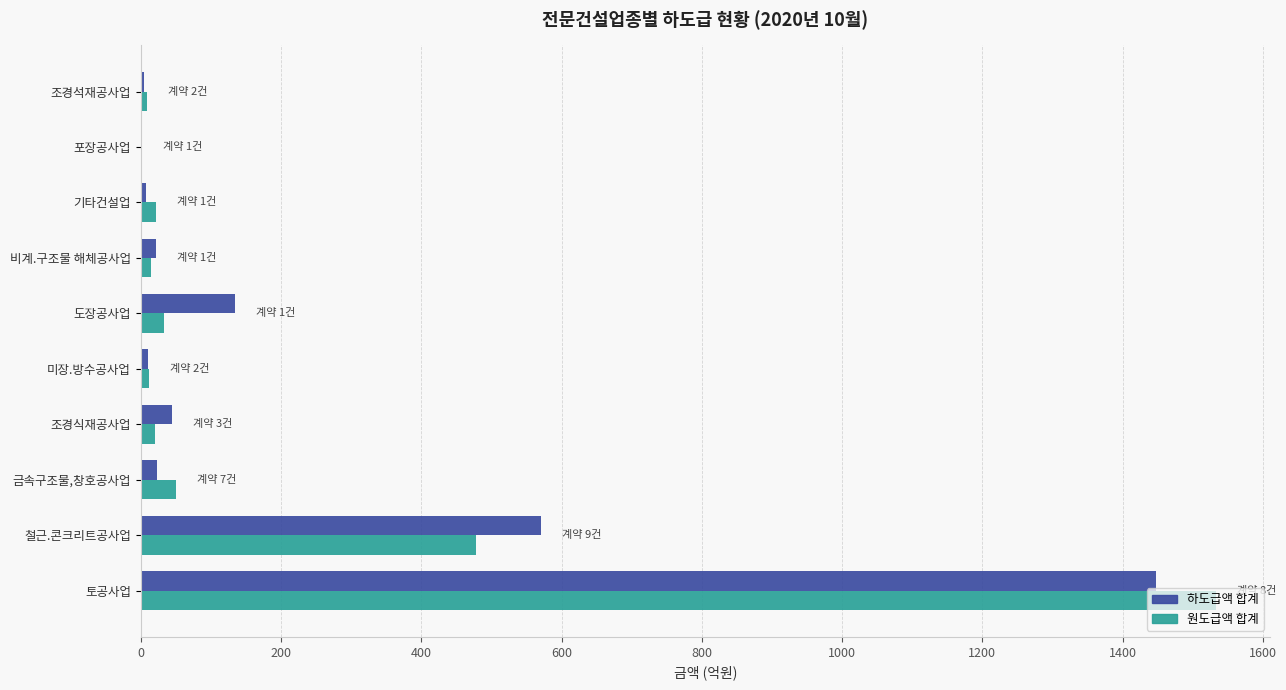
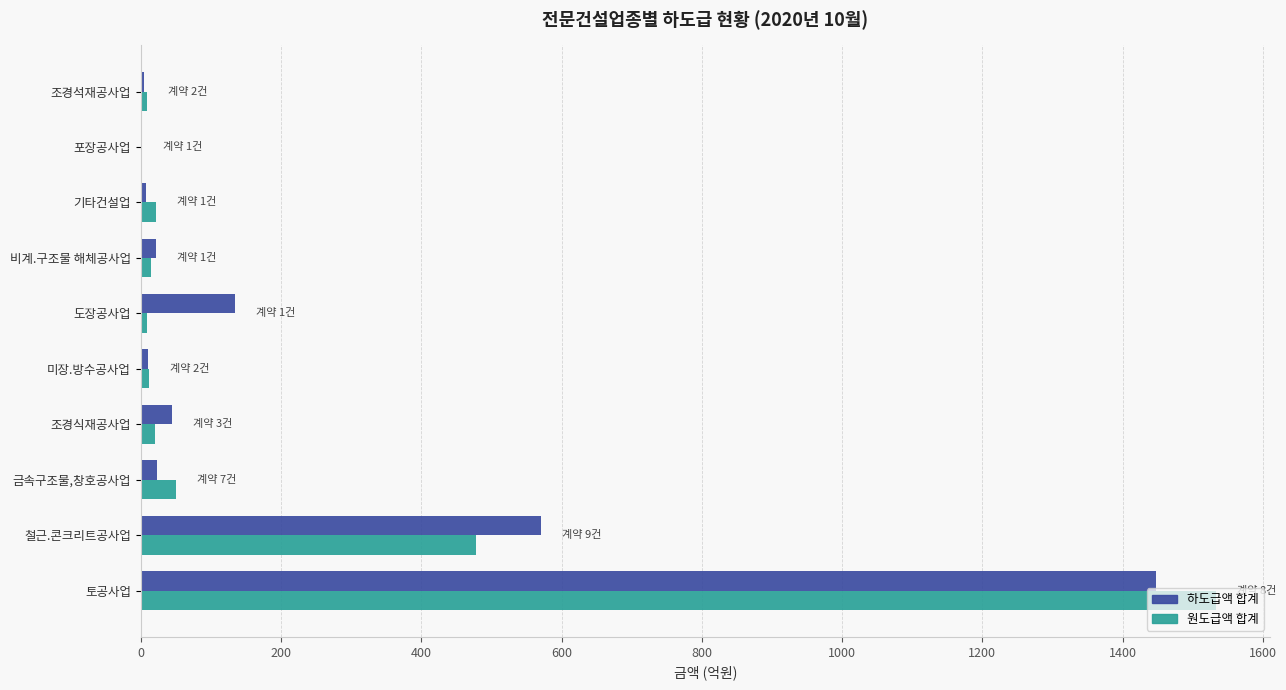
원도급액 합계, 도장공사업: 30 -> 10
